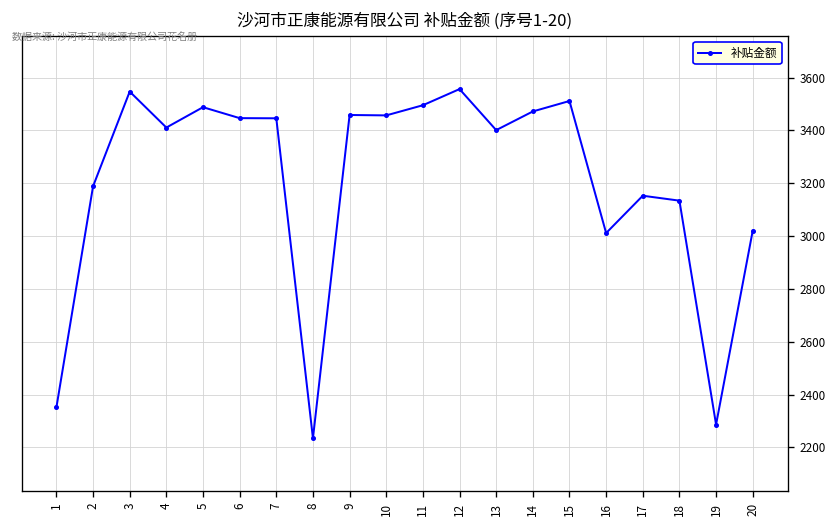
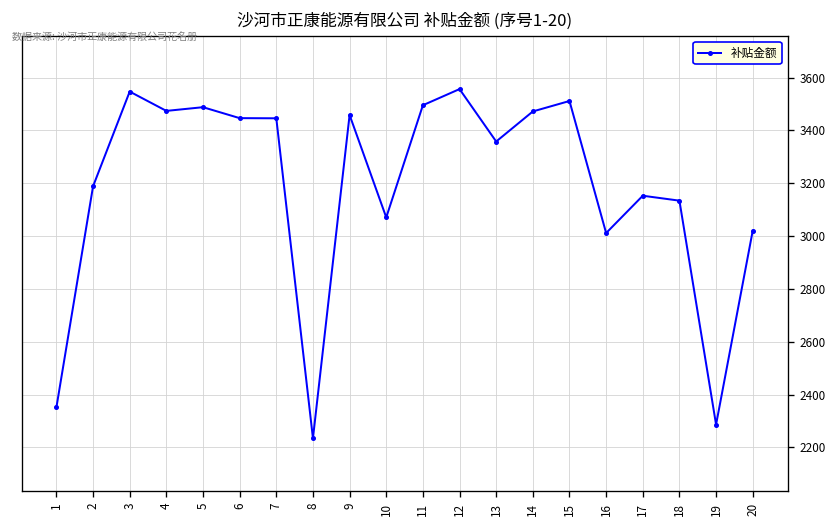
4: 3410 -> 3470
10: 3460 -> 3070
13: 3400 -> 3360
